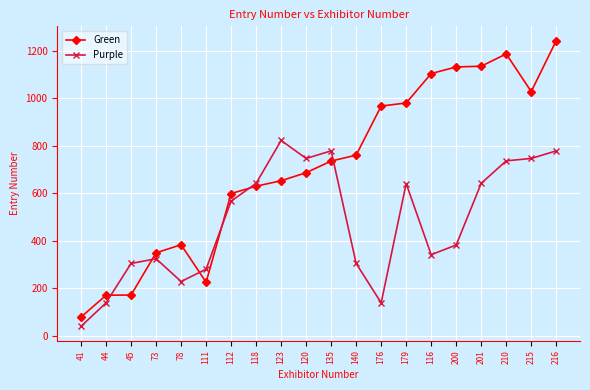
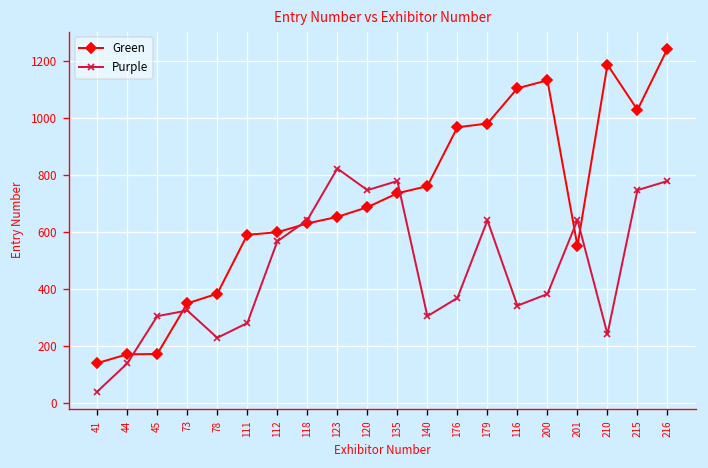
Green, 41: 80 -> 140
Green, 111: 230 -> 590
Purple, 176: 140 -> 370
Green, 201: 1140 -> 550
Purple, 210: 740 -> 240
